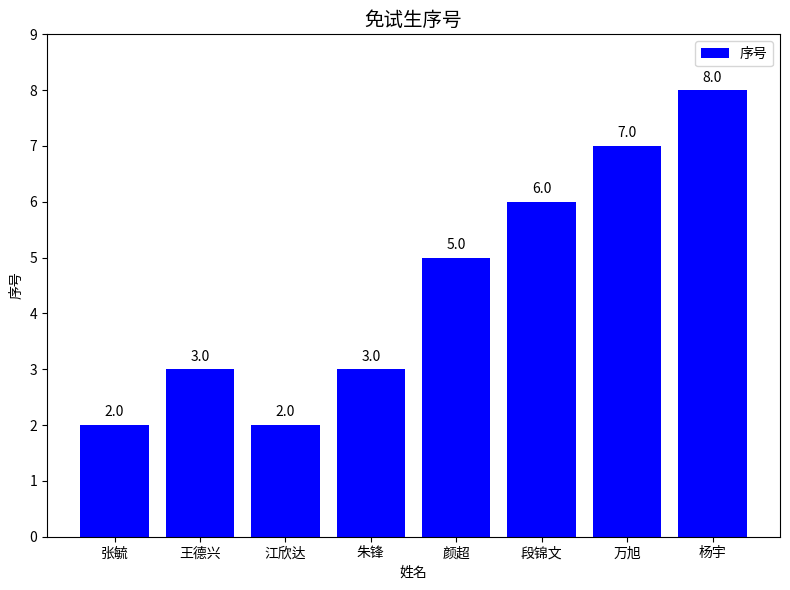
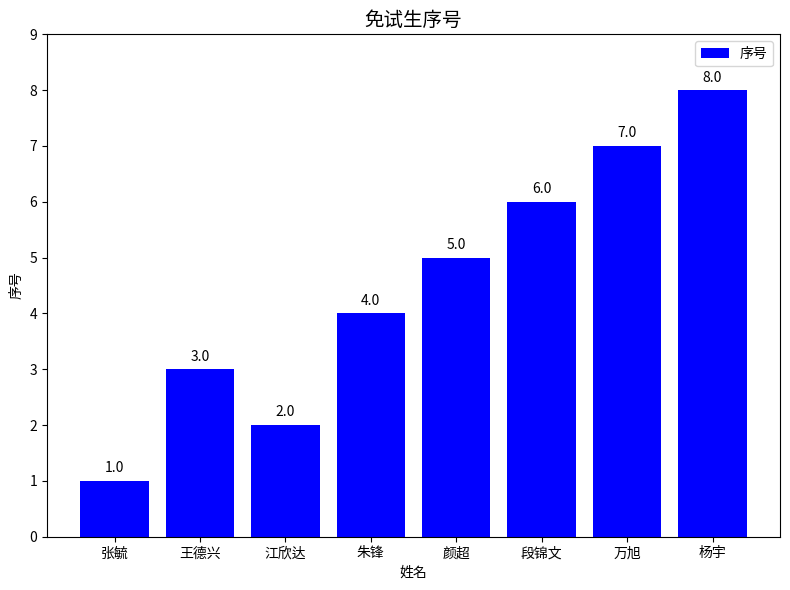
张毓: 2.0 -> 1.0
朱锋: 3.0 -> 4.0
